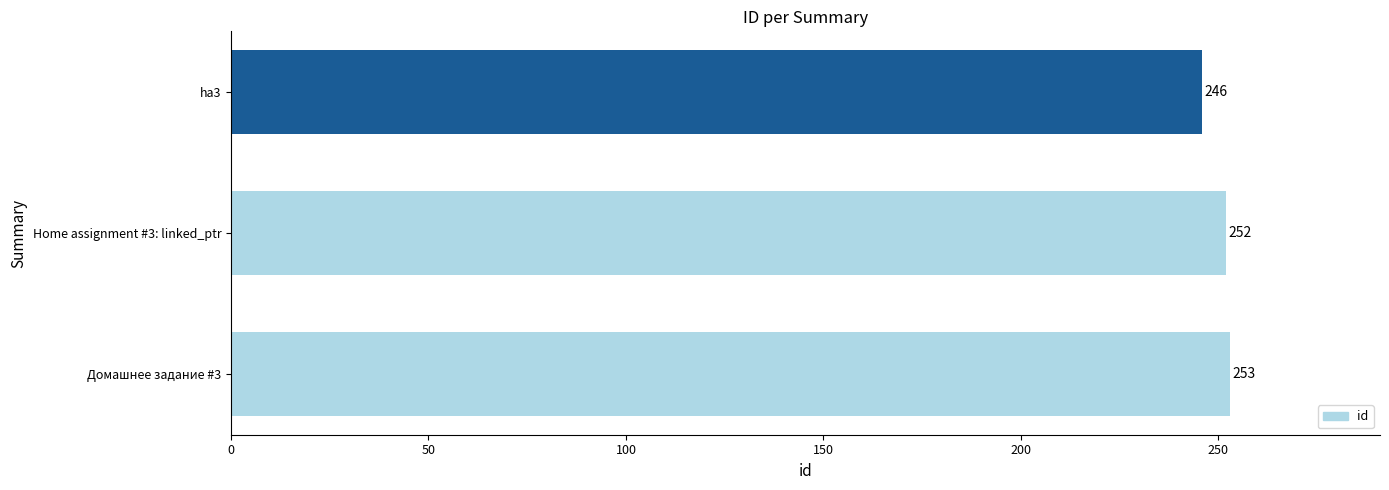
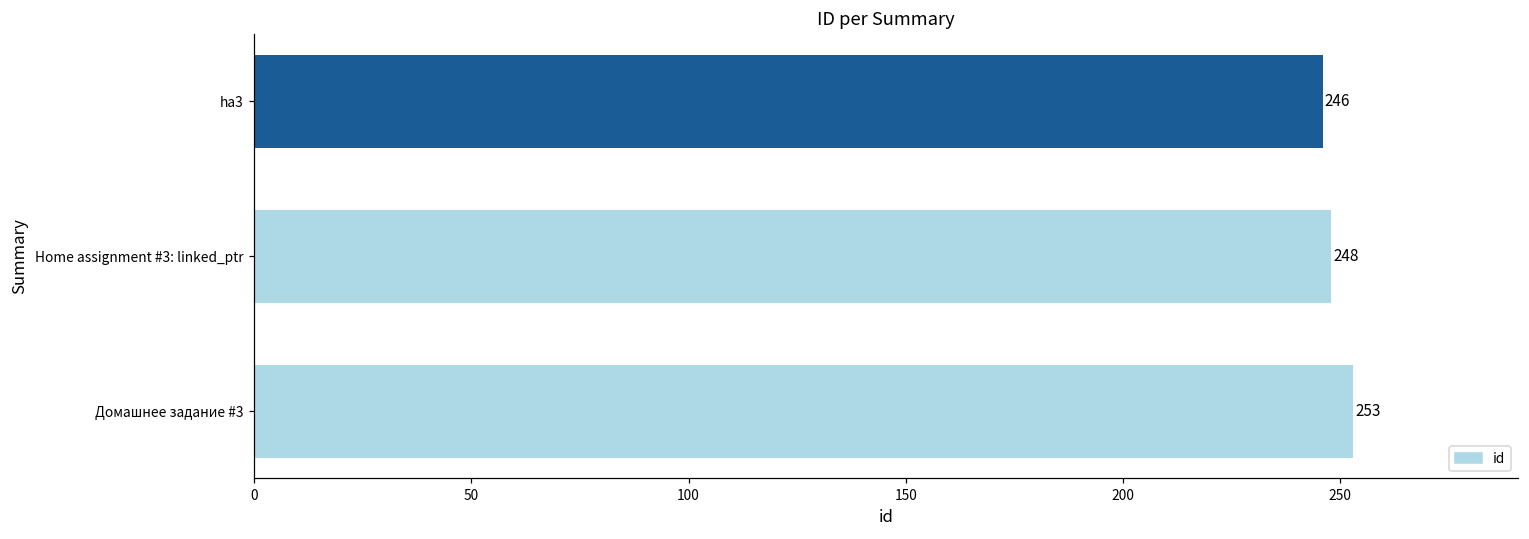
Home assignment #3: linked_ptr: 252 -> 248
